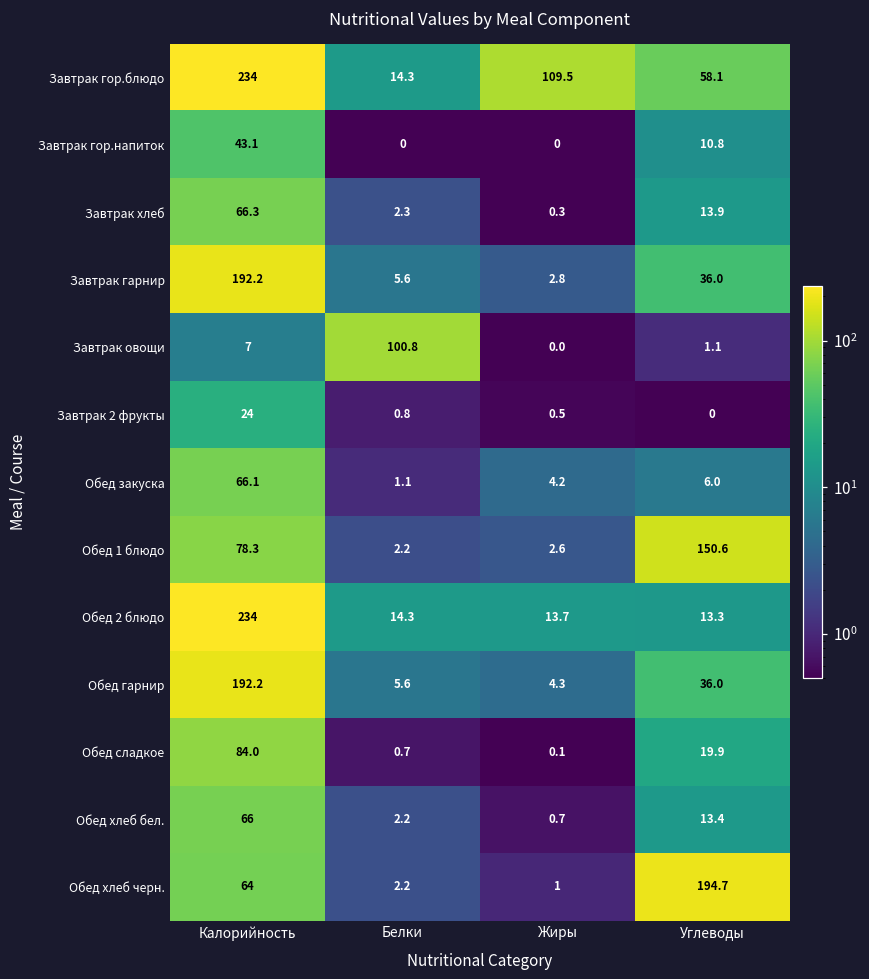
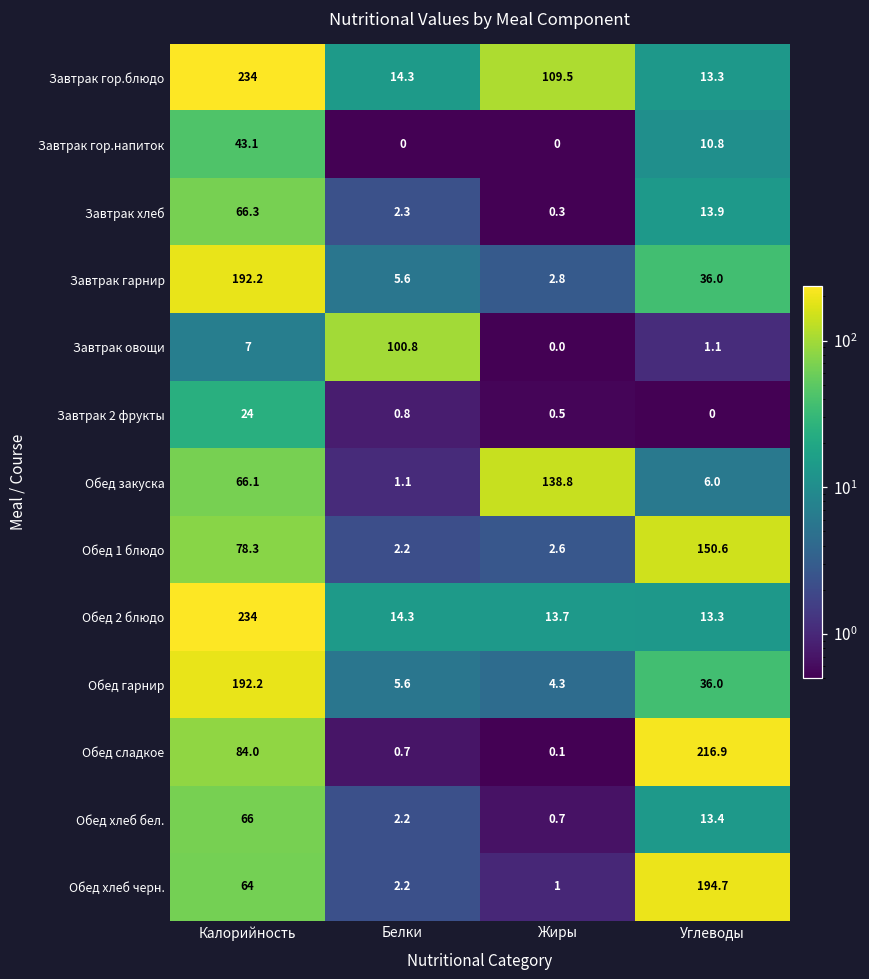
Завтрак гор.блюдо, Углеводы: 58.1 -> 13.3
Обед закуска, Жиры: 4.2 -> 138.8
Обед сладкое, Углеводы: 19.9 -> 216.9
